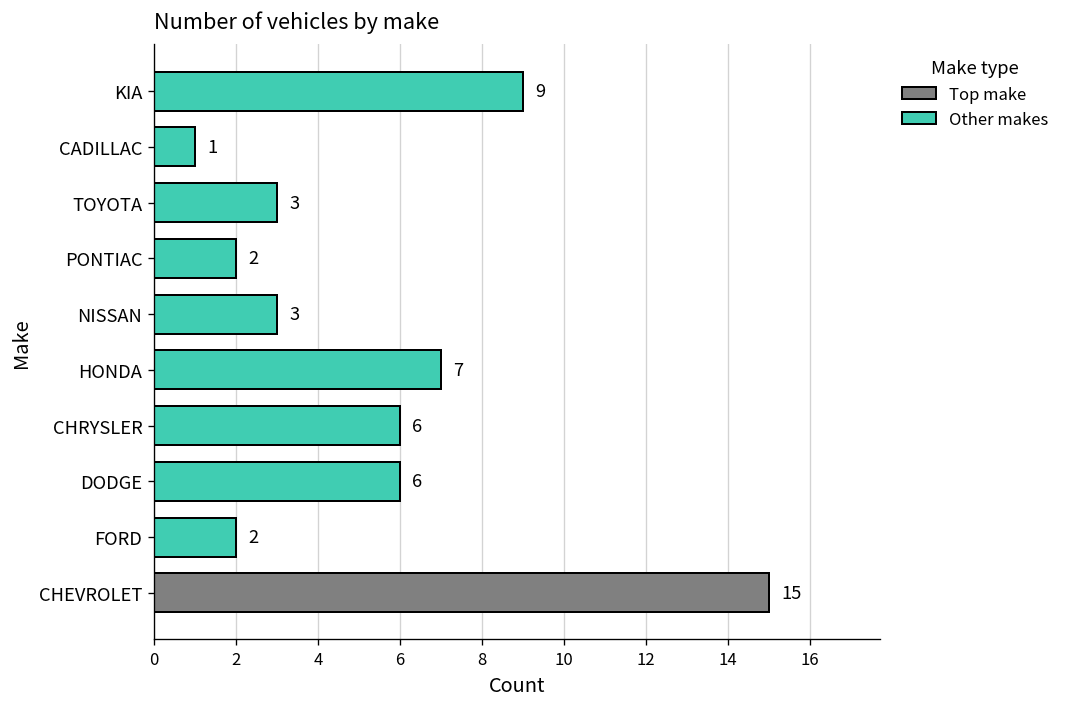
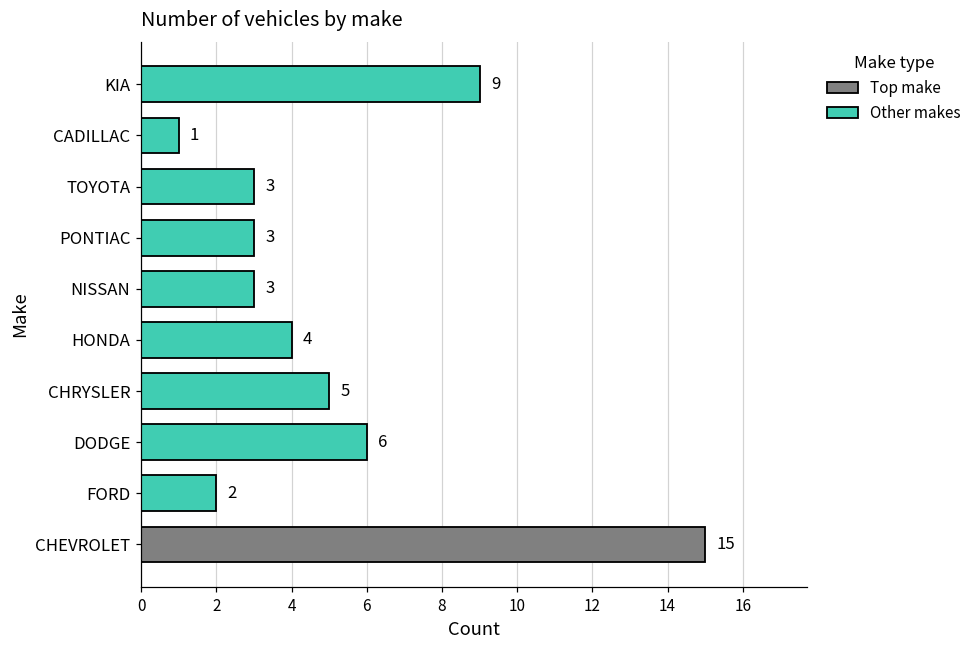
PONTIAC: 2 -> 3
HONDA: 7 -> 4
CHRYSLER: 6 -> 5
